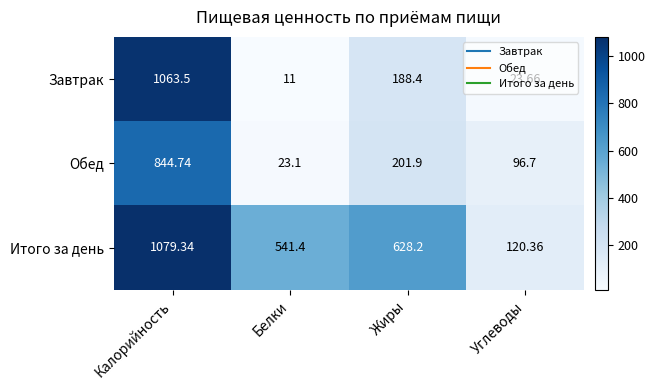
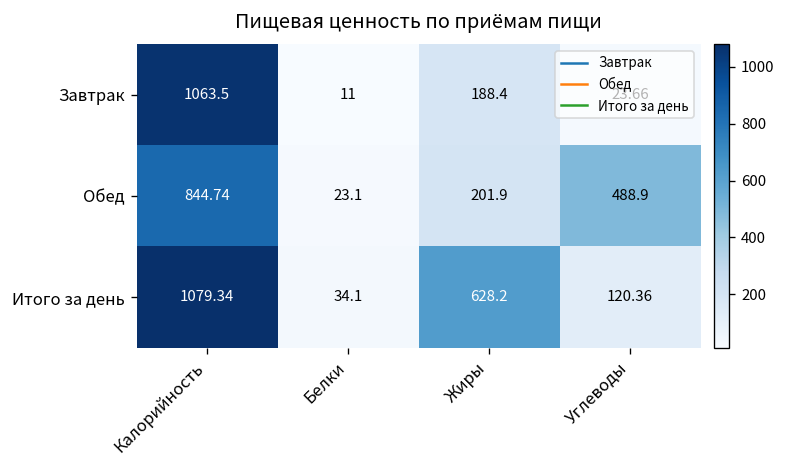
Обед, Углеводы: 96.7 -> 488.9
Итого за день, Белки: 541.4 -> 34.1
